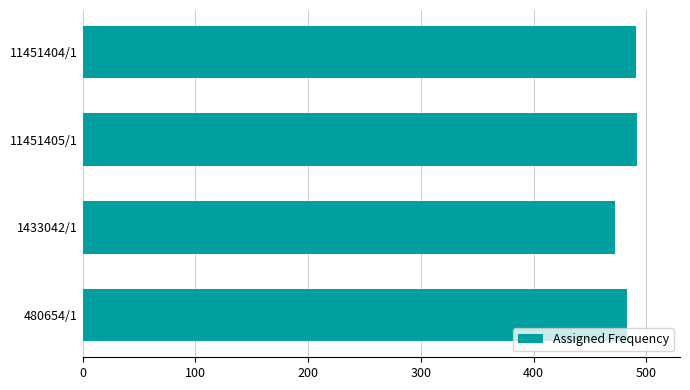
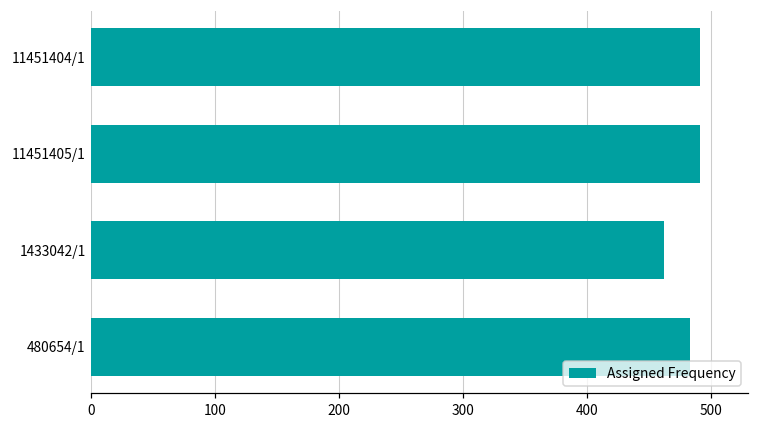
1433042/1: 472 -> 462
